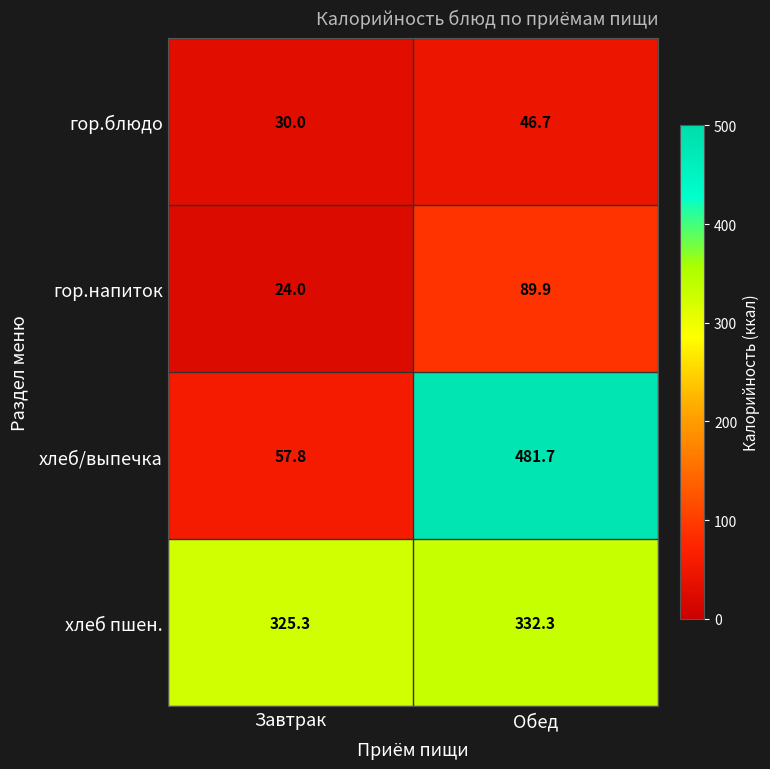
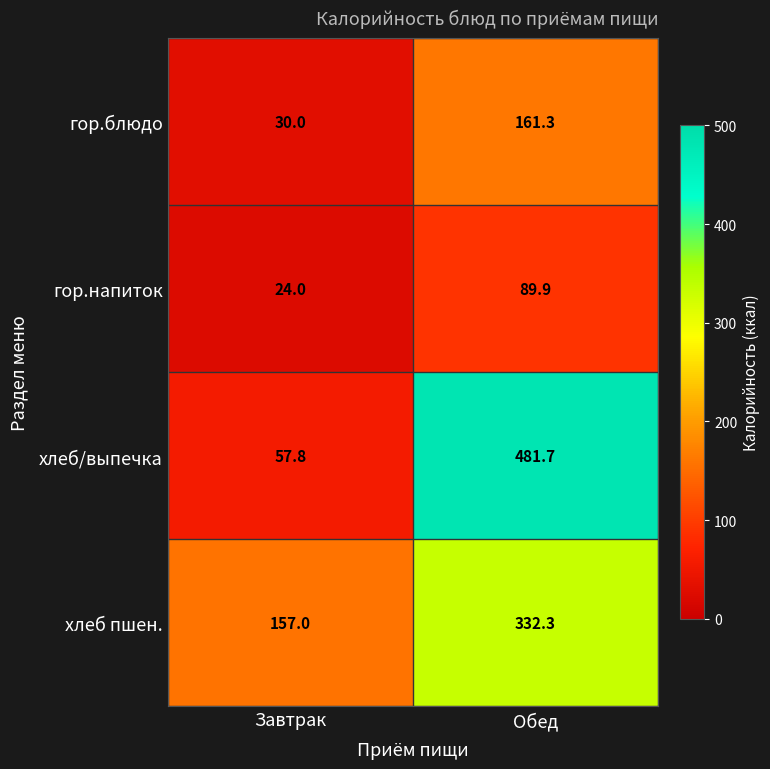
гор.блюдо, Обед: 46.7 -> 161.3
хлеб пшен., Завтрак: 325.3 -> 157.0
